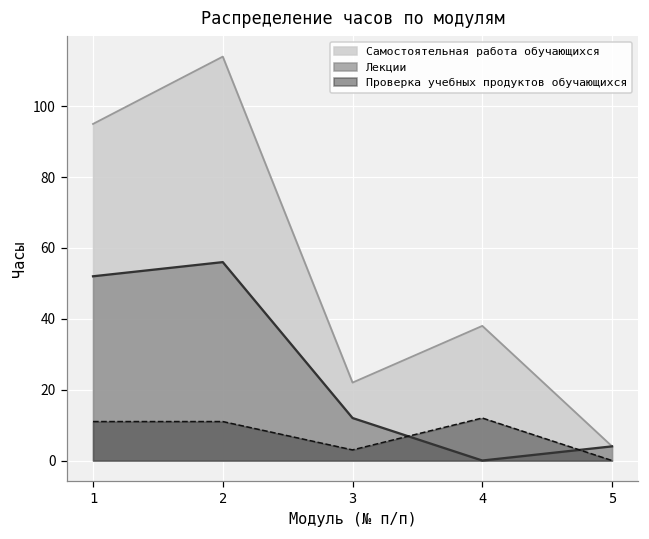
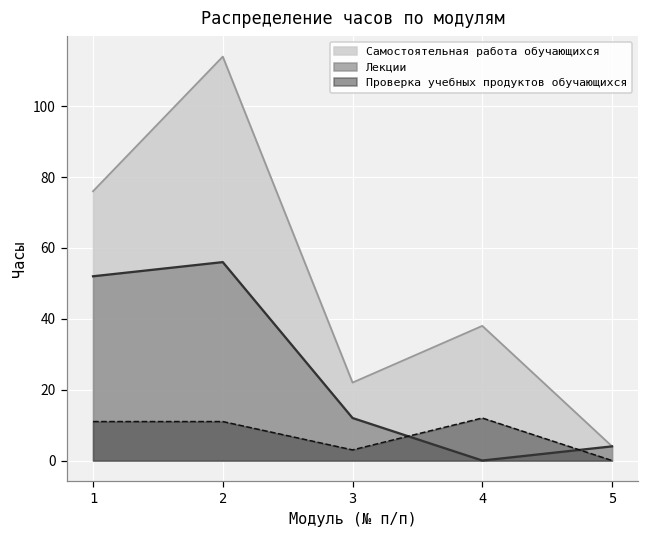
Самостоятельная работа обучающихся, 1: 95 -> 76
